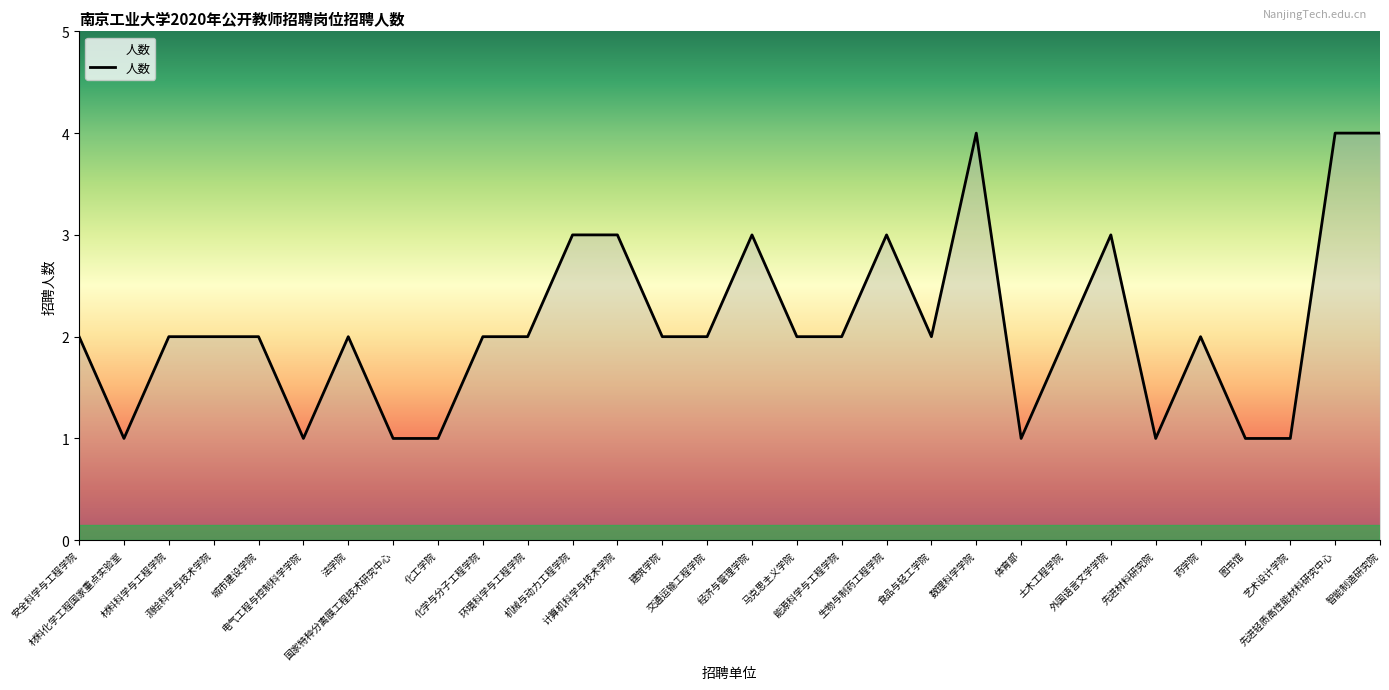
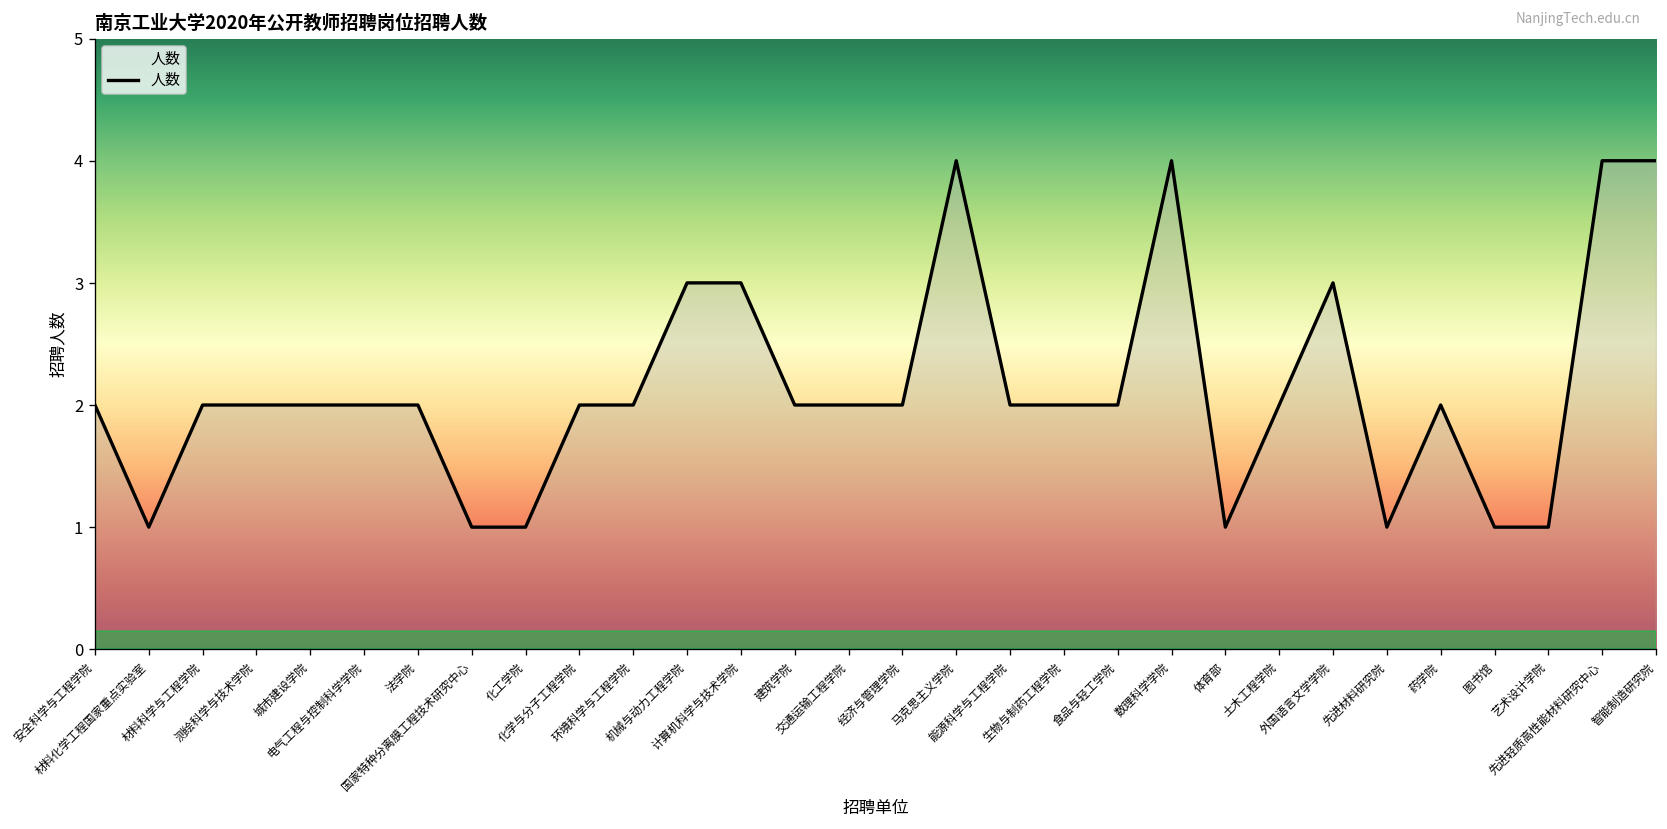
电气工程与控制科学学院: 1 -> 2
经济与管理学院: 3 -> 2
马克思主义学院: 2 -> 4
生物与制药工程学院: 3 -> 2
